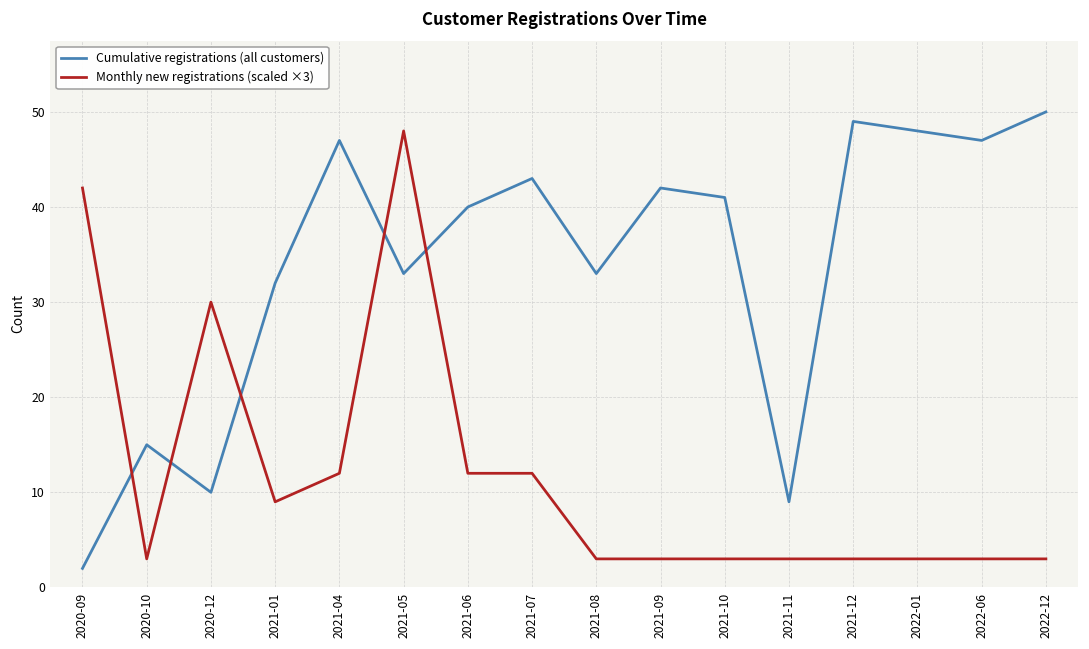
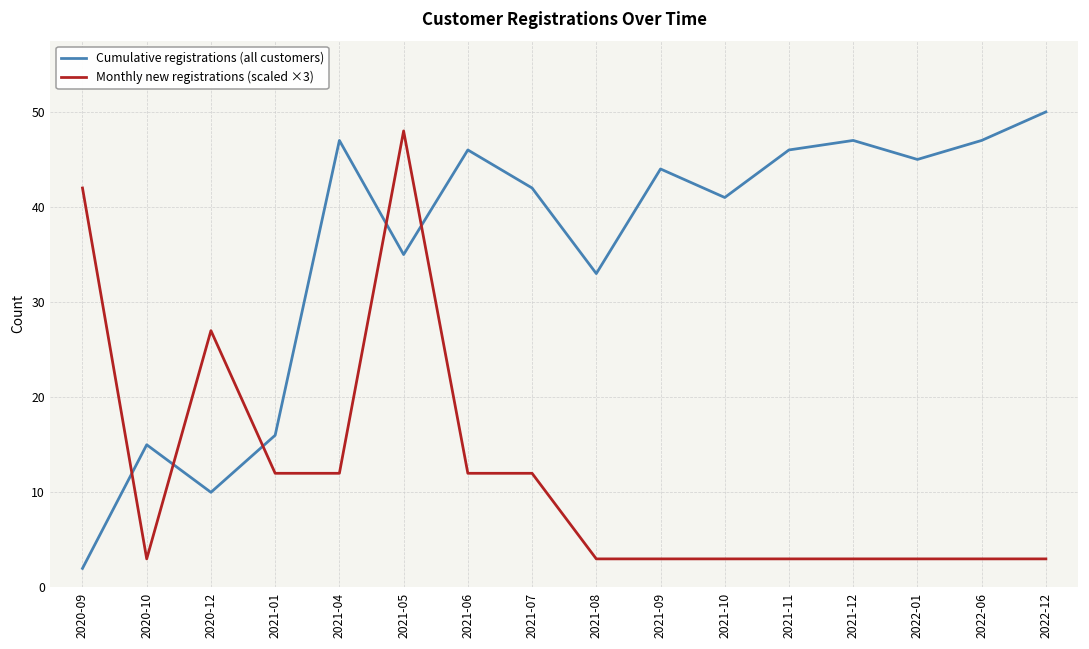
Monthly new registrations (scaled ×3), 2020-12: 30 -> 27
Cumulative registrations (all customers), 2021-01: 32 -> 16
Monthly new registrations (scaled ×3), 2021-01: 9 -> 12
Cumulative registrations (all customers), 2021-05: 33 -> 35
Cumulative registrations (all customers), 2021-06: 40 -> 46
Cumulative registrations (all customers), 2021-07: 43 -> 42
Cumulative registrations (all customers), 2021-09: 42 -> 44
Cumulative registrations (all customers), 2021-11: 9 -> 46
Cumulative registrations (all customers), 2021-12: 49 -> 47
Cumulative registrations (all customers), 2022-01: 48 -> 45
